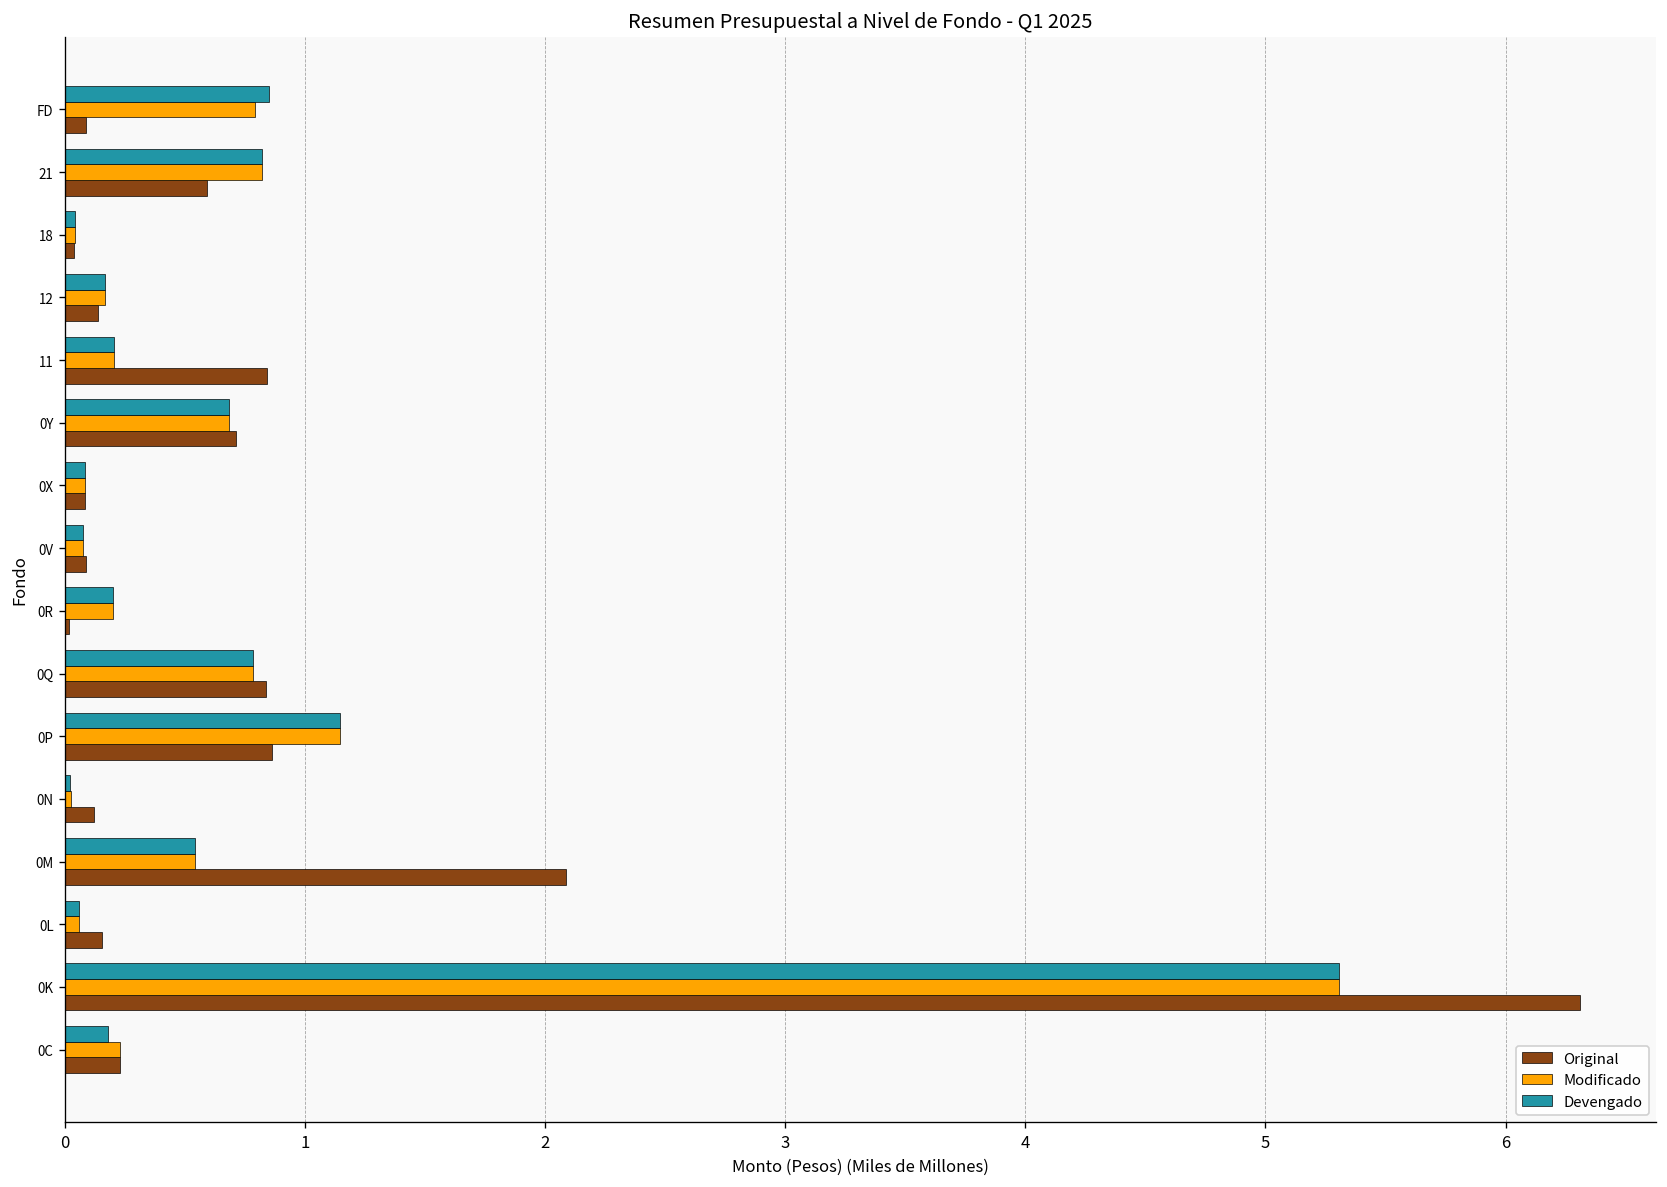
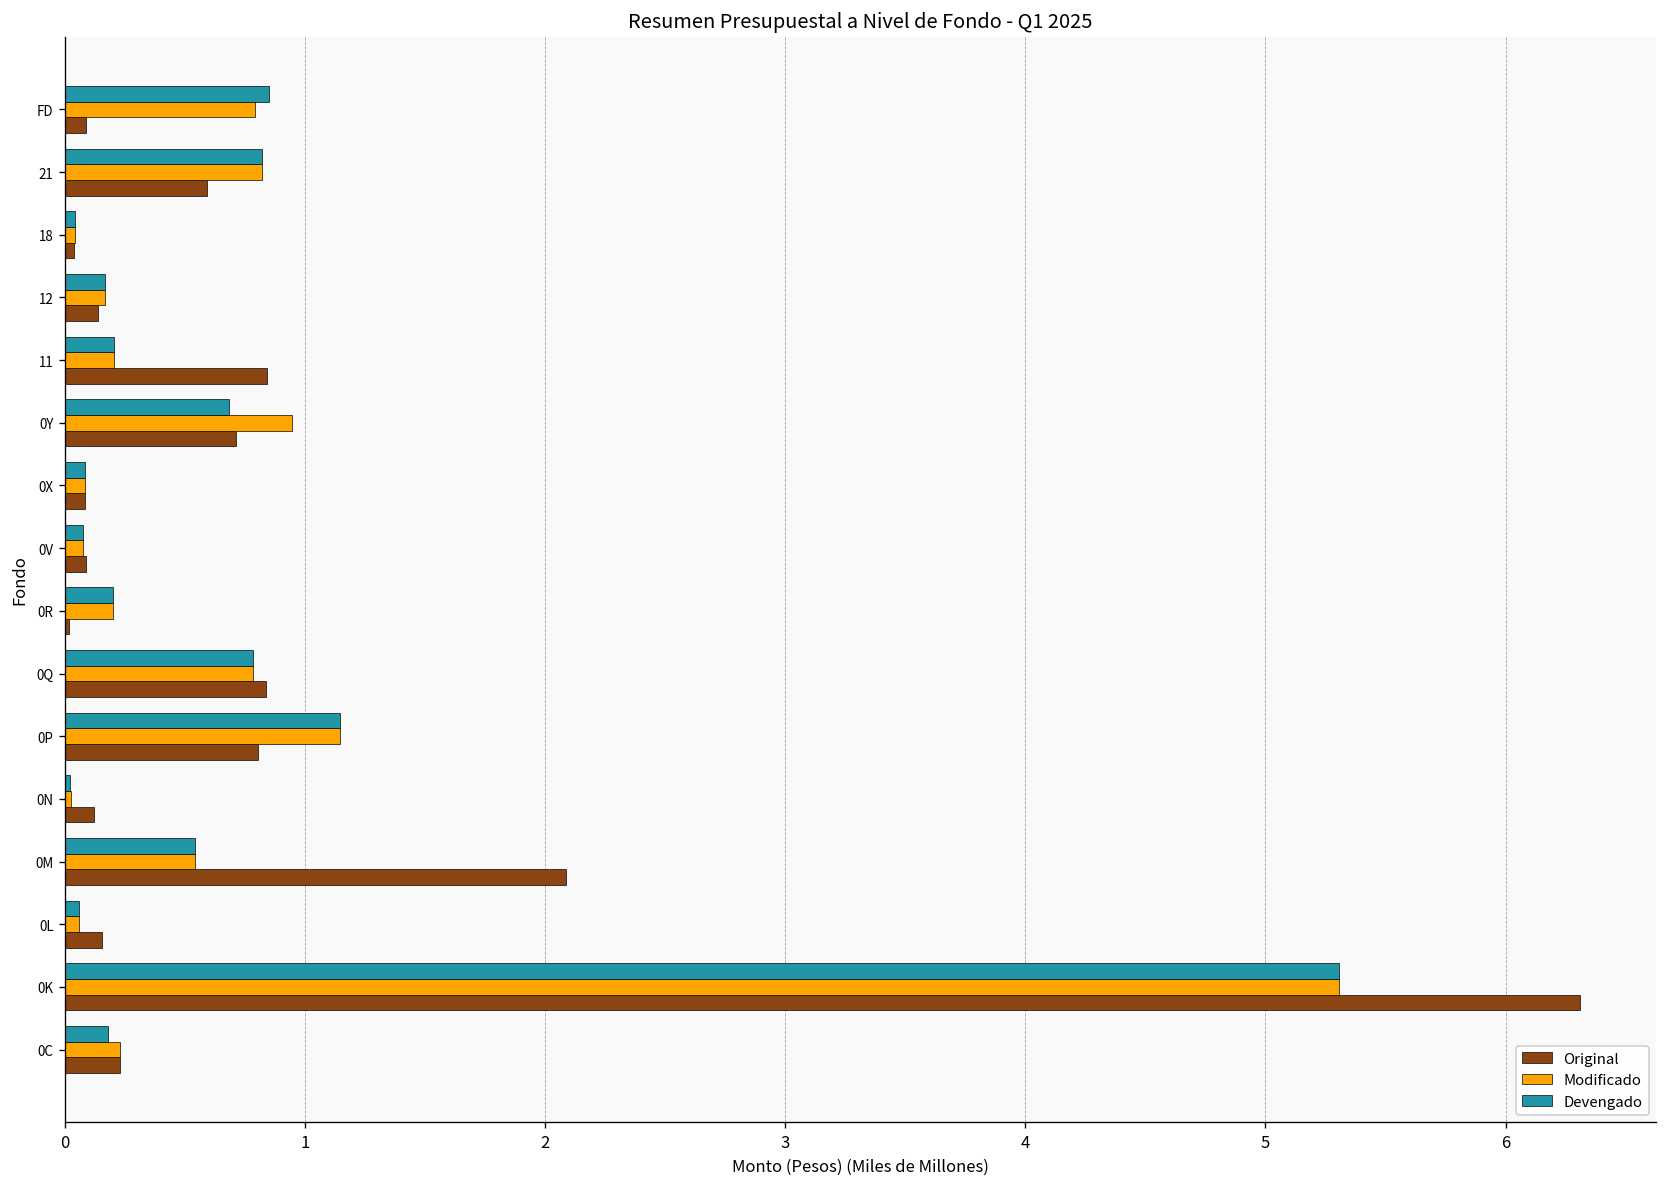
Modificado, 0Y: 0.68 -> 0.94
Original, 0P: 0.86 -> 0.80
